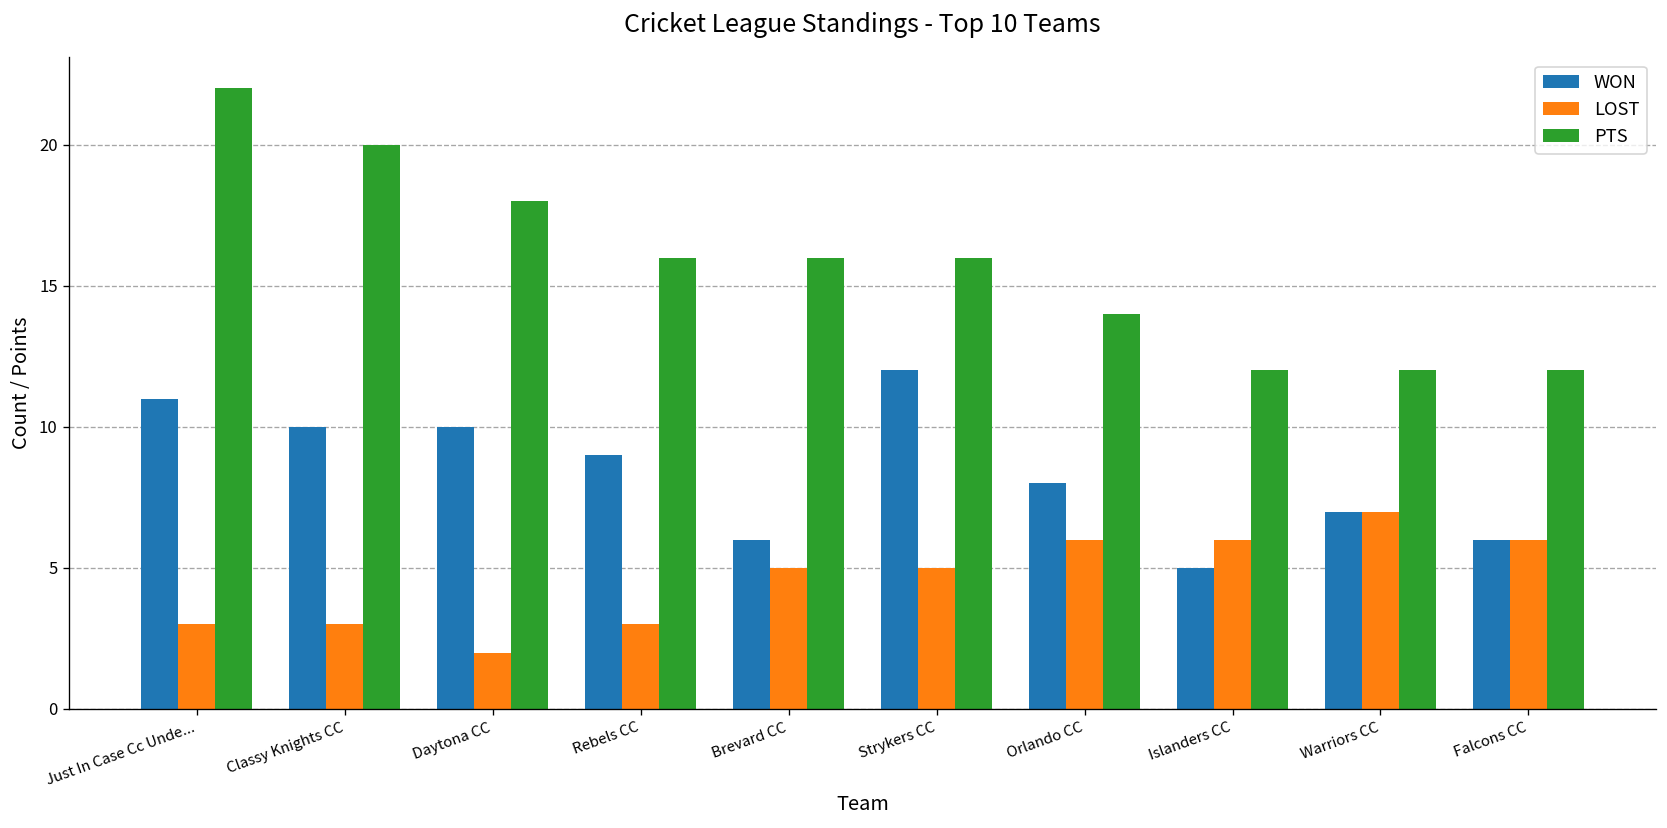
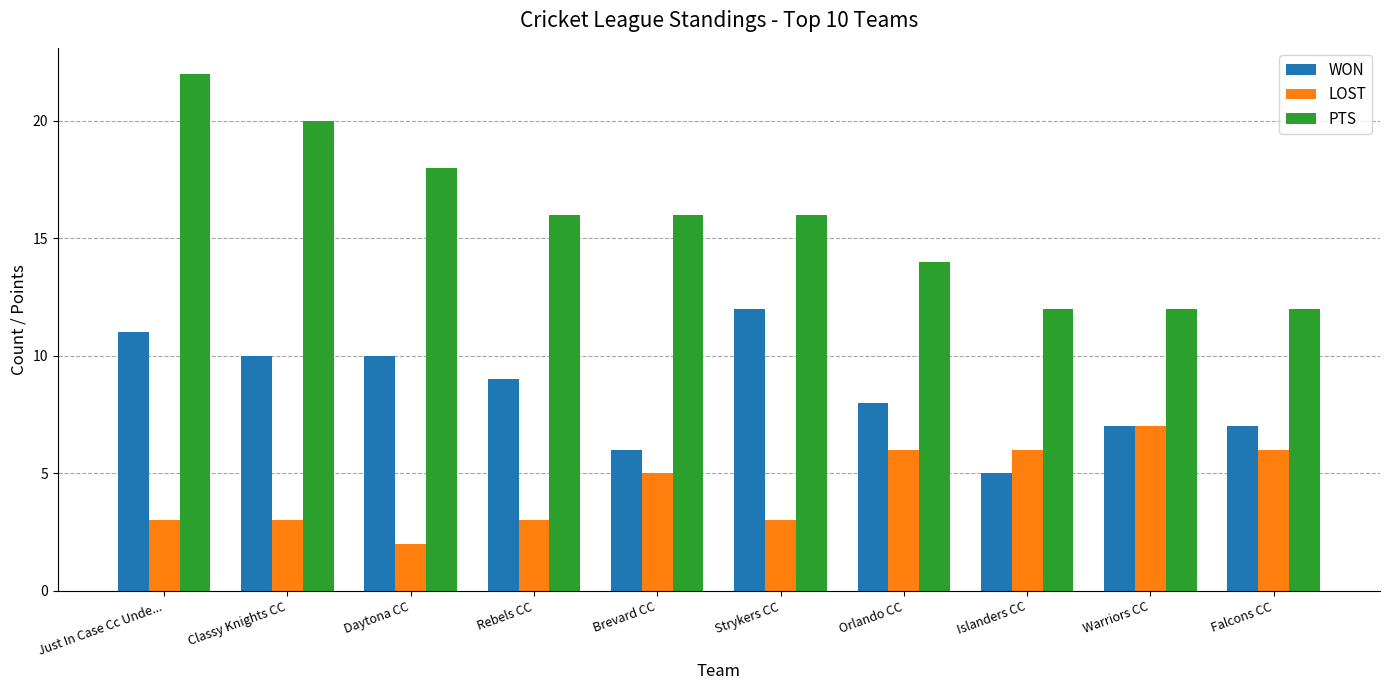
LOST, Strykers CC: 5 -> 3
WON, Falcons CC: 6 -> 7
